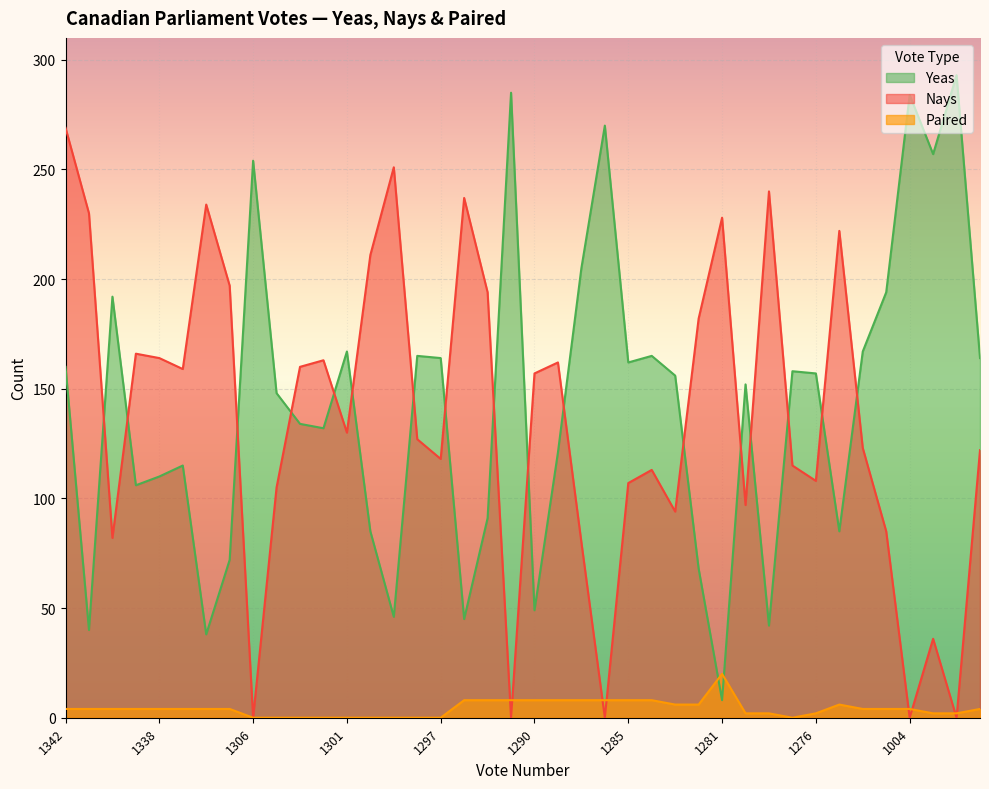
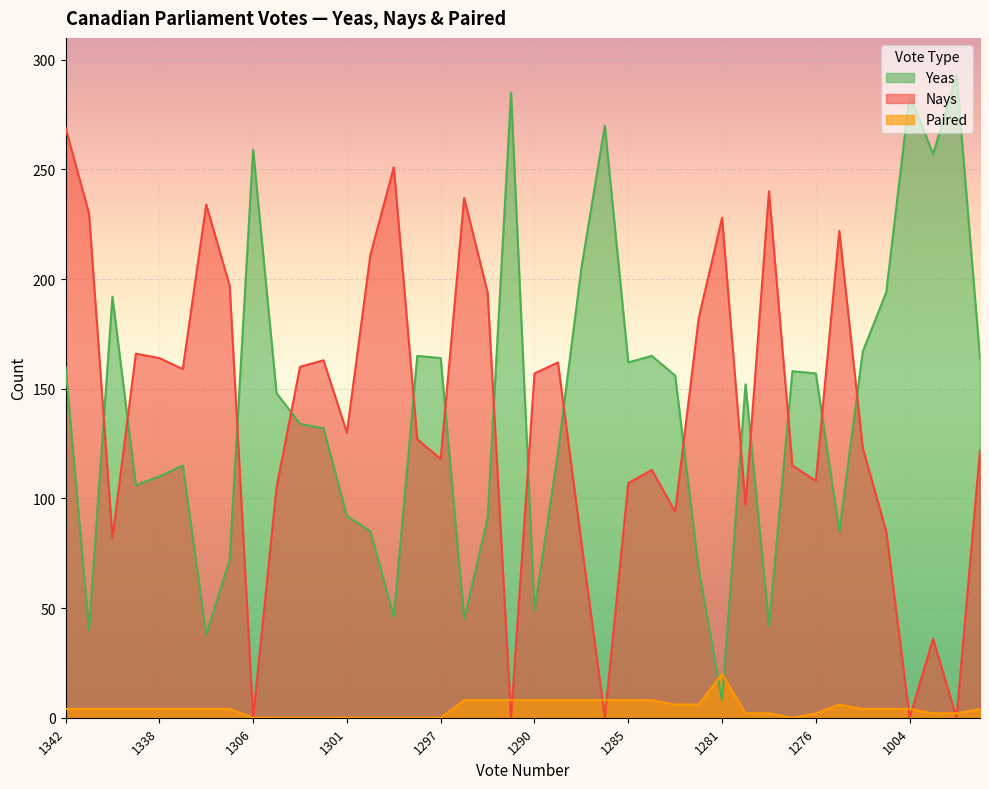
Yeas, 1306: 254 -> 259
Yeas, 1301: 167 -> 92
